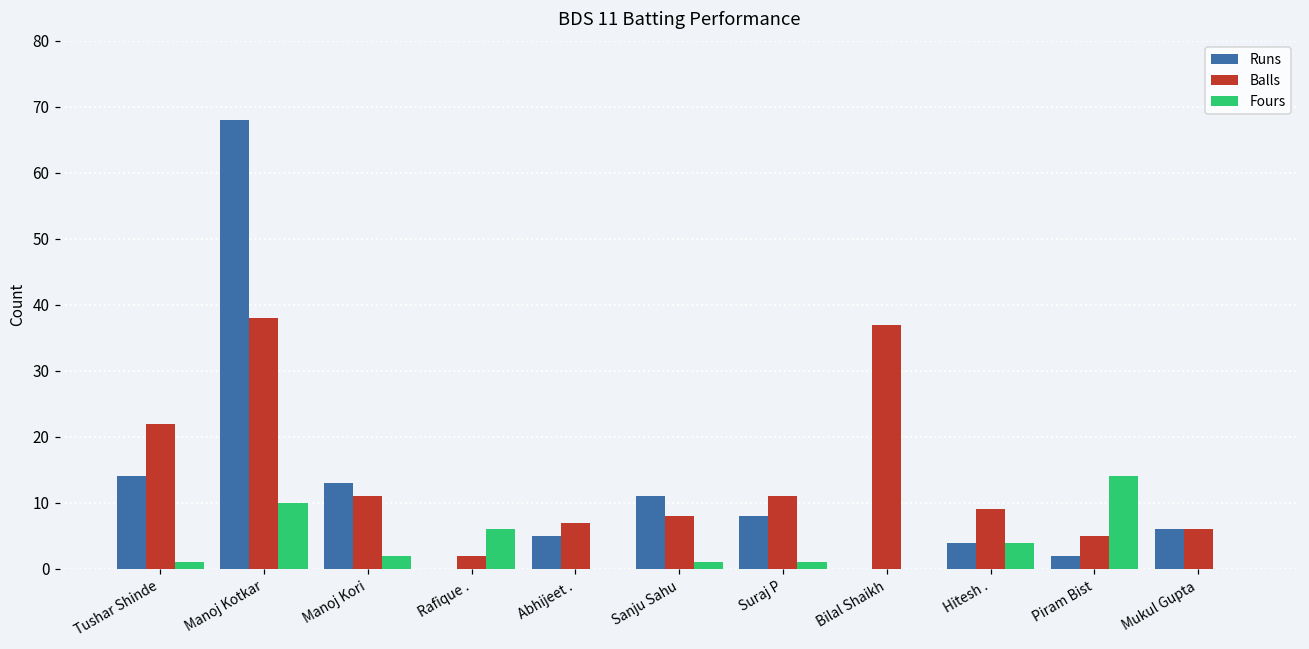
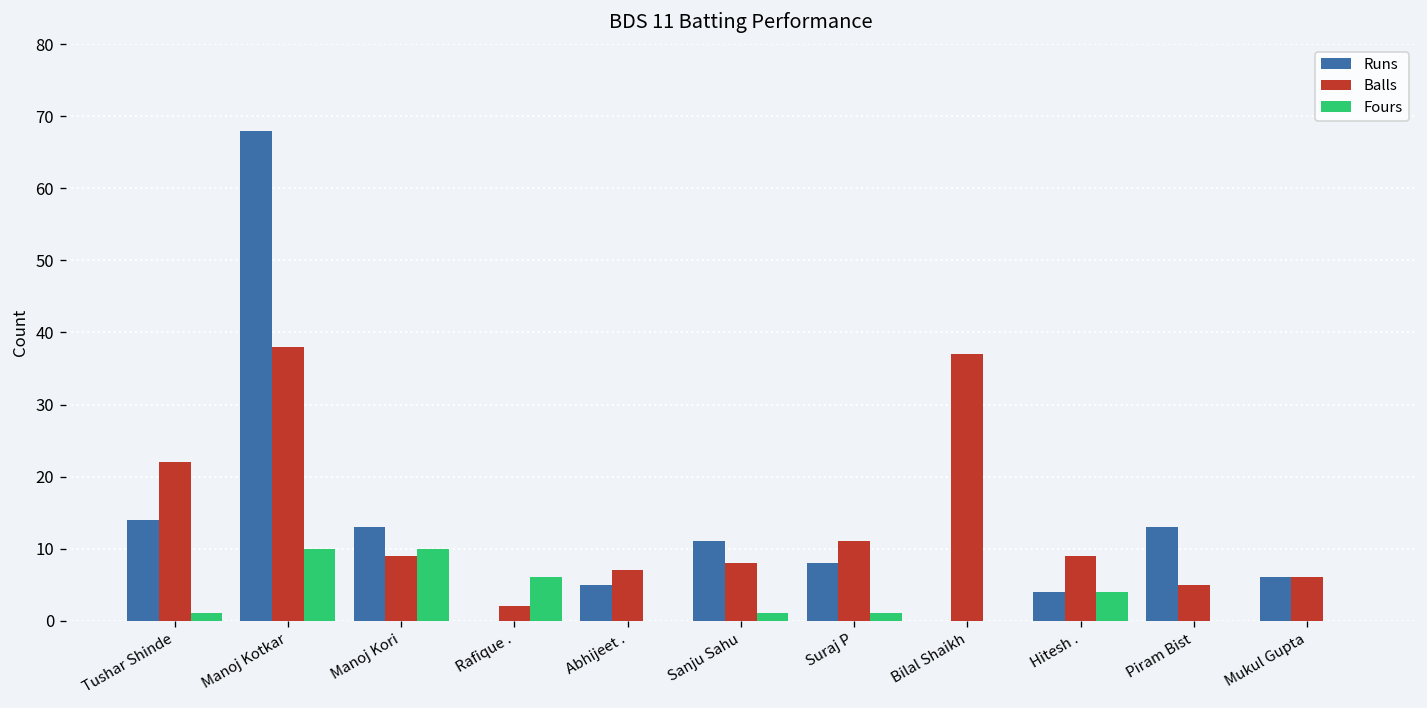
Balls, Manoj Kori: 11 -> 9
Fours, Manoj Kori: 2 -> 10
Runs, Piram Bist: 2 -> 13
Fours, Piram Bist: 14 -> 0
